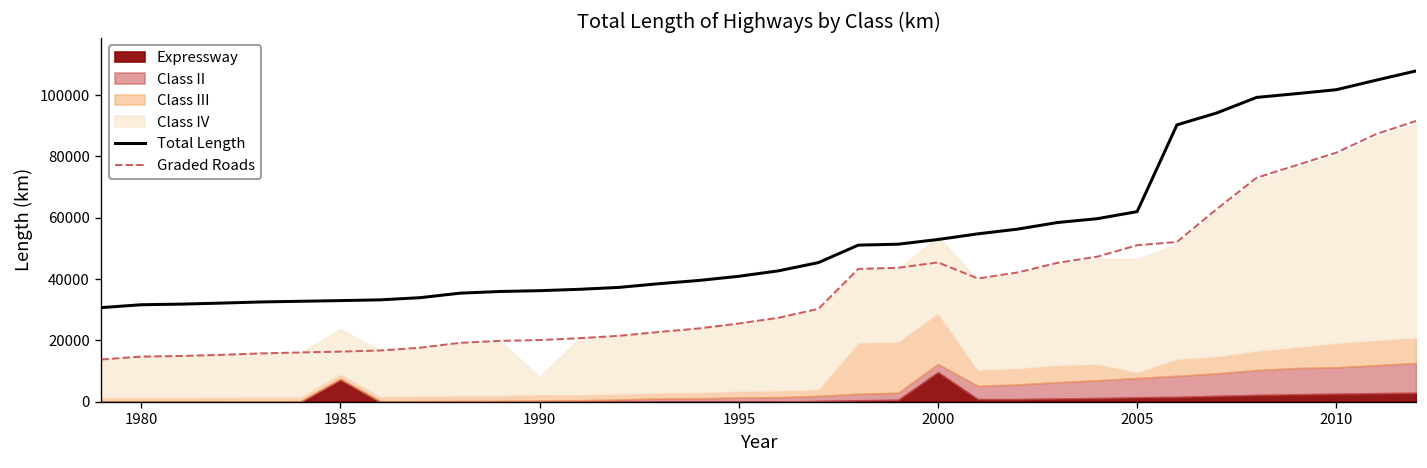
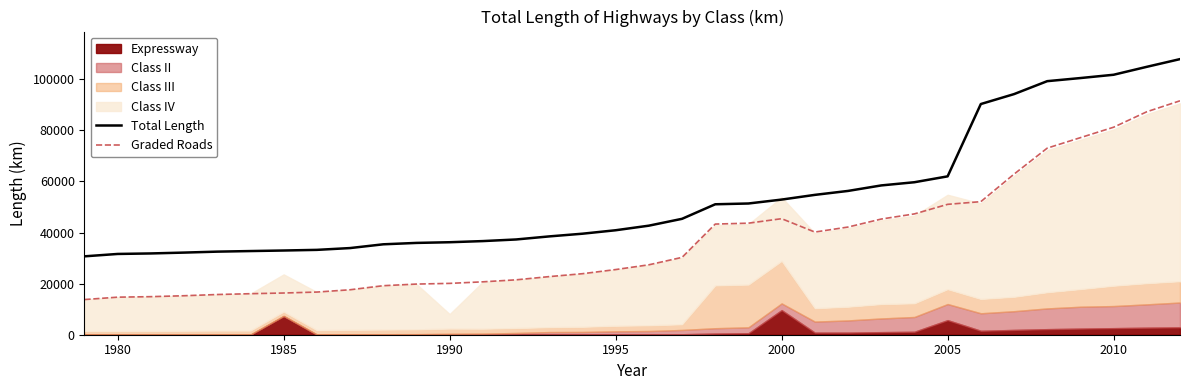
Expressway, 2005: 1000 -> 6000
Class III, 2005: 2000 -> 6000
